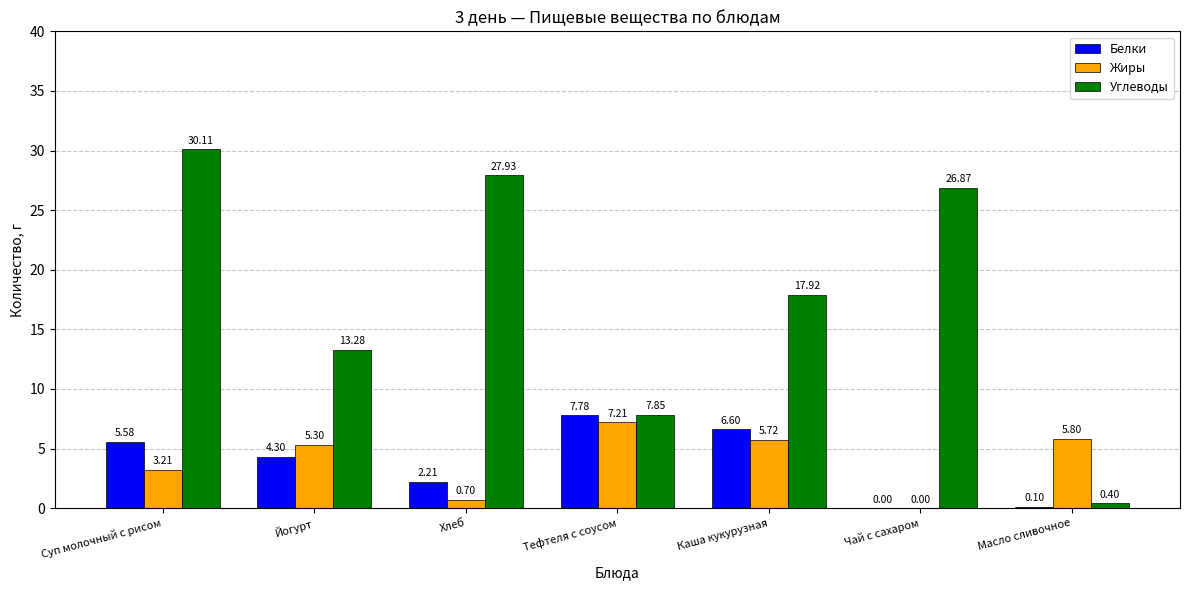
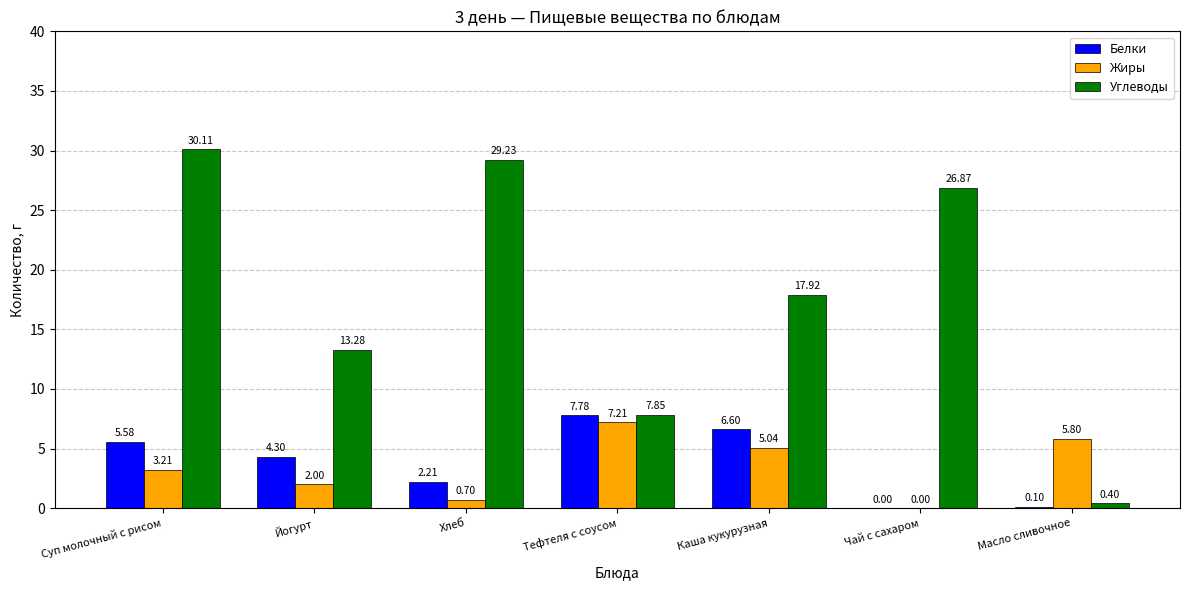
Жиры, Йогурт: 5.30 -> 2.00
Углеводы, Хлеб: 27.93 -> 29.23
Жиры, Каша кукурузная: 5.72 -> 5.04
